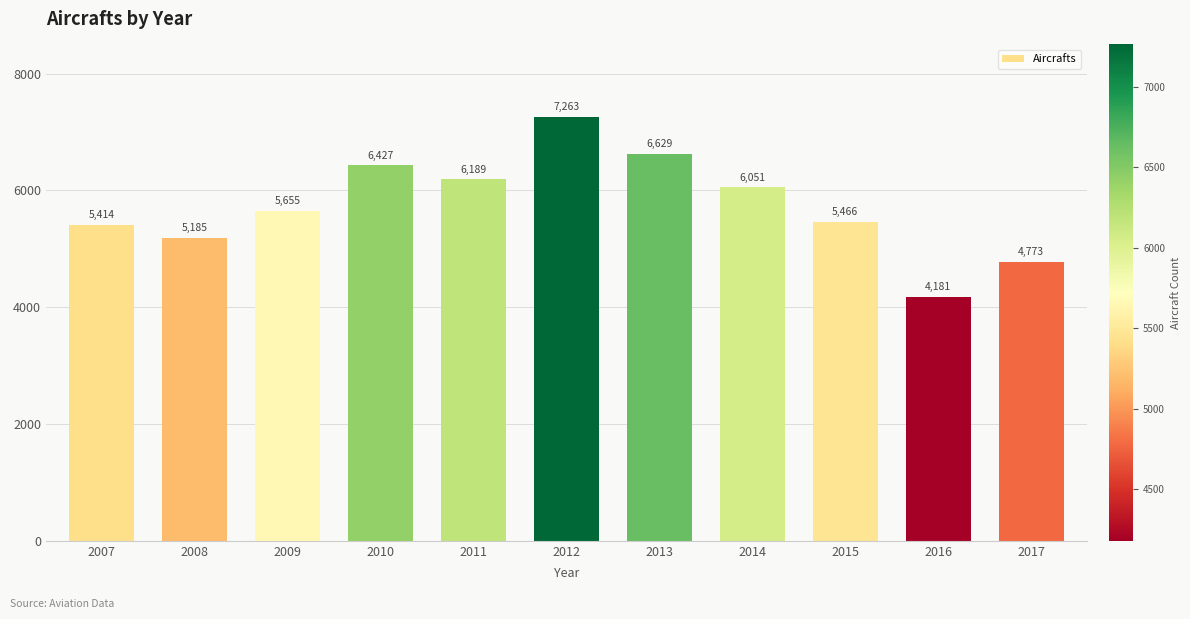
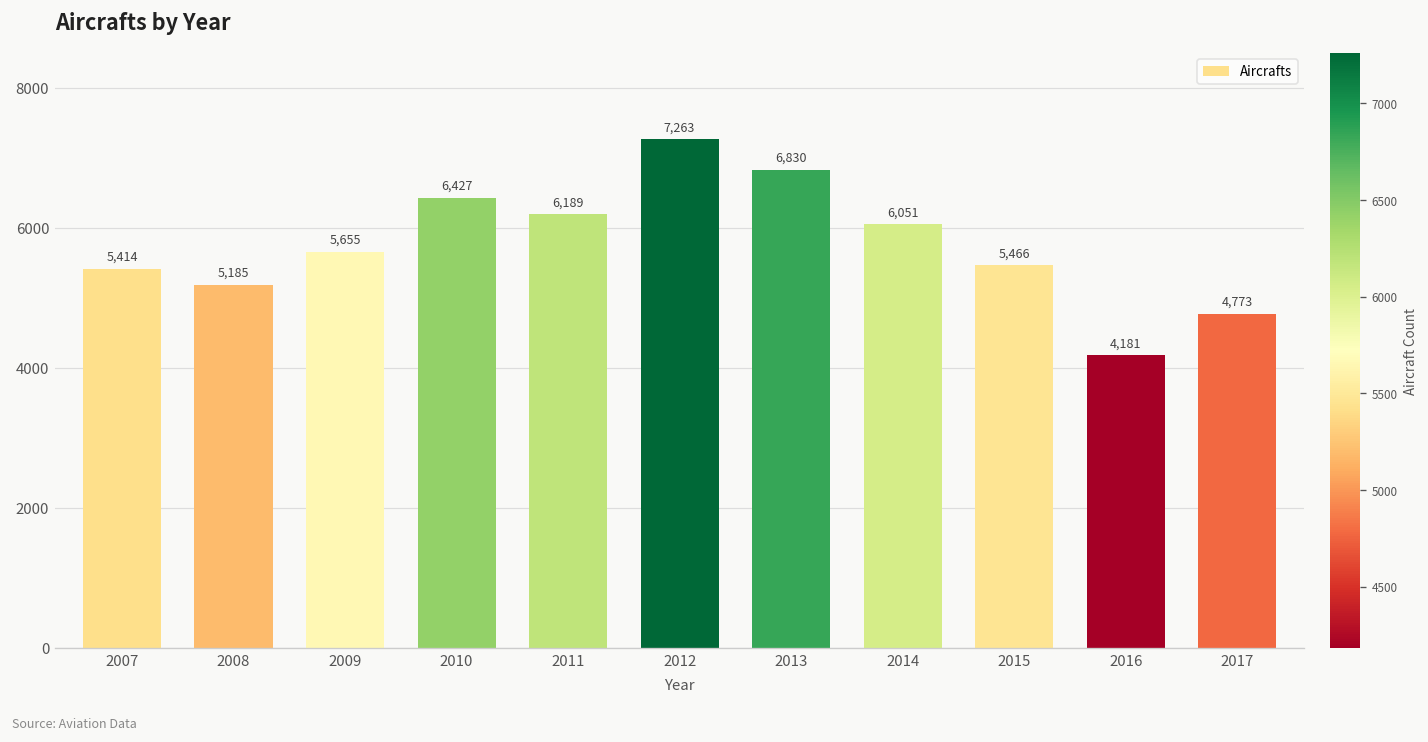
2013: 6,629 -> 6,830
